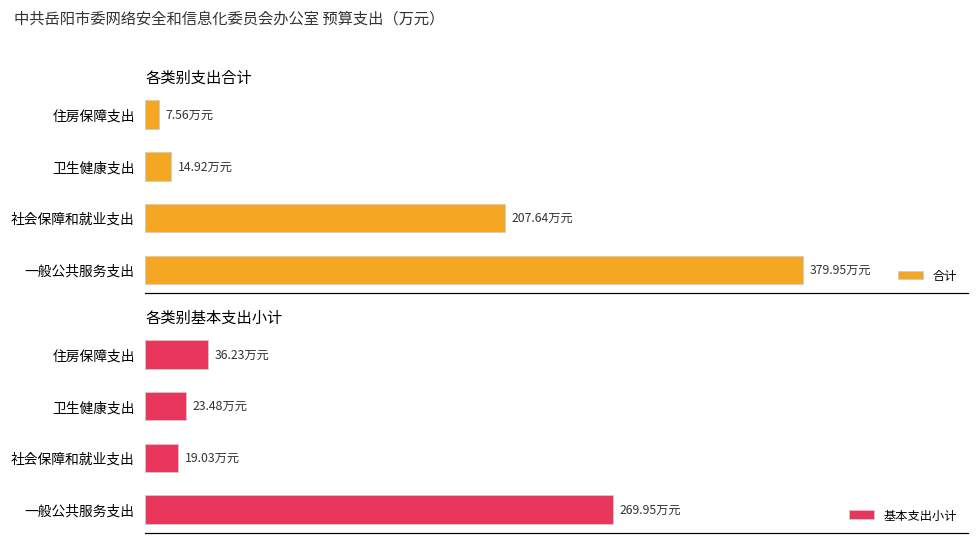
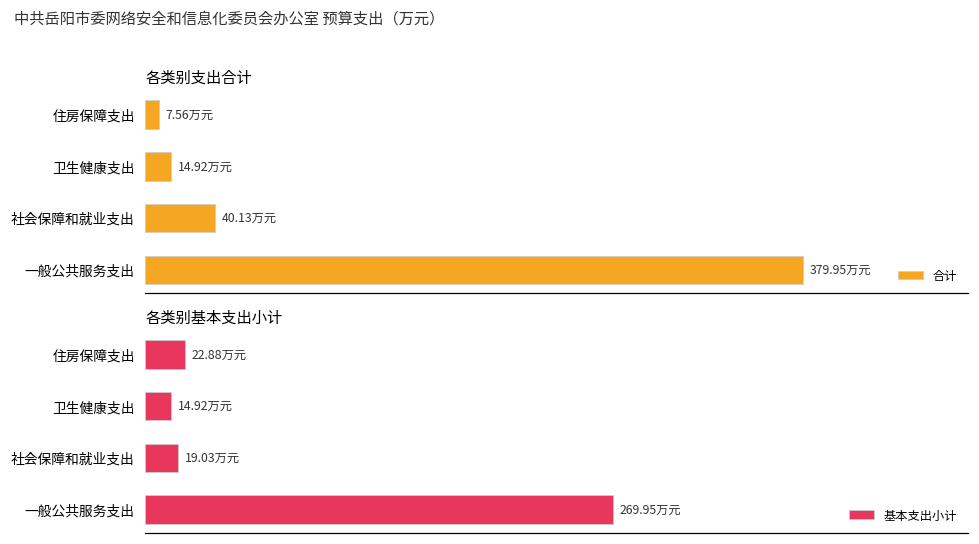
各类别支出合计, 社会保障和就业支出: 207.64 -> 40.13
各类别基本支出小计, 住房保障支出: 36.23 -> 22.88
各类别基本支出小计, 卫生健康支出: 23.48 -> 14.92
